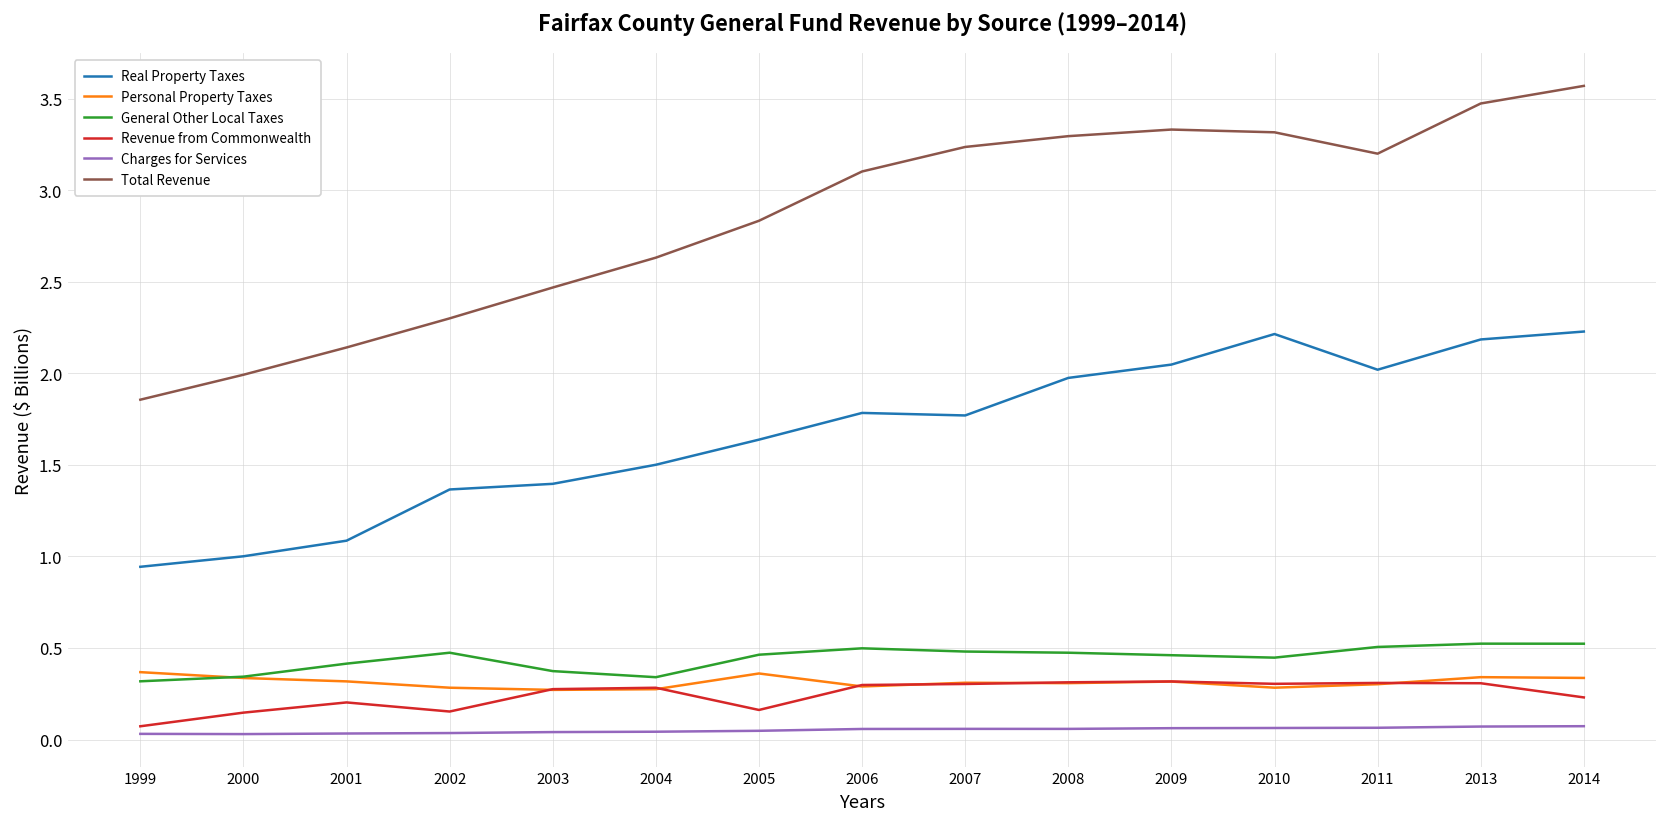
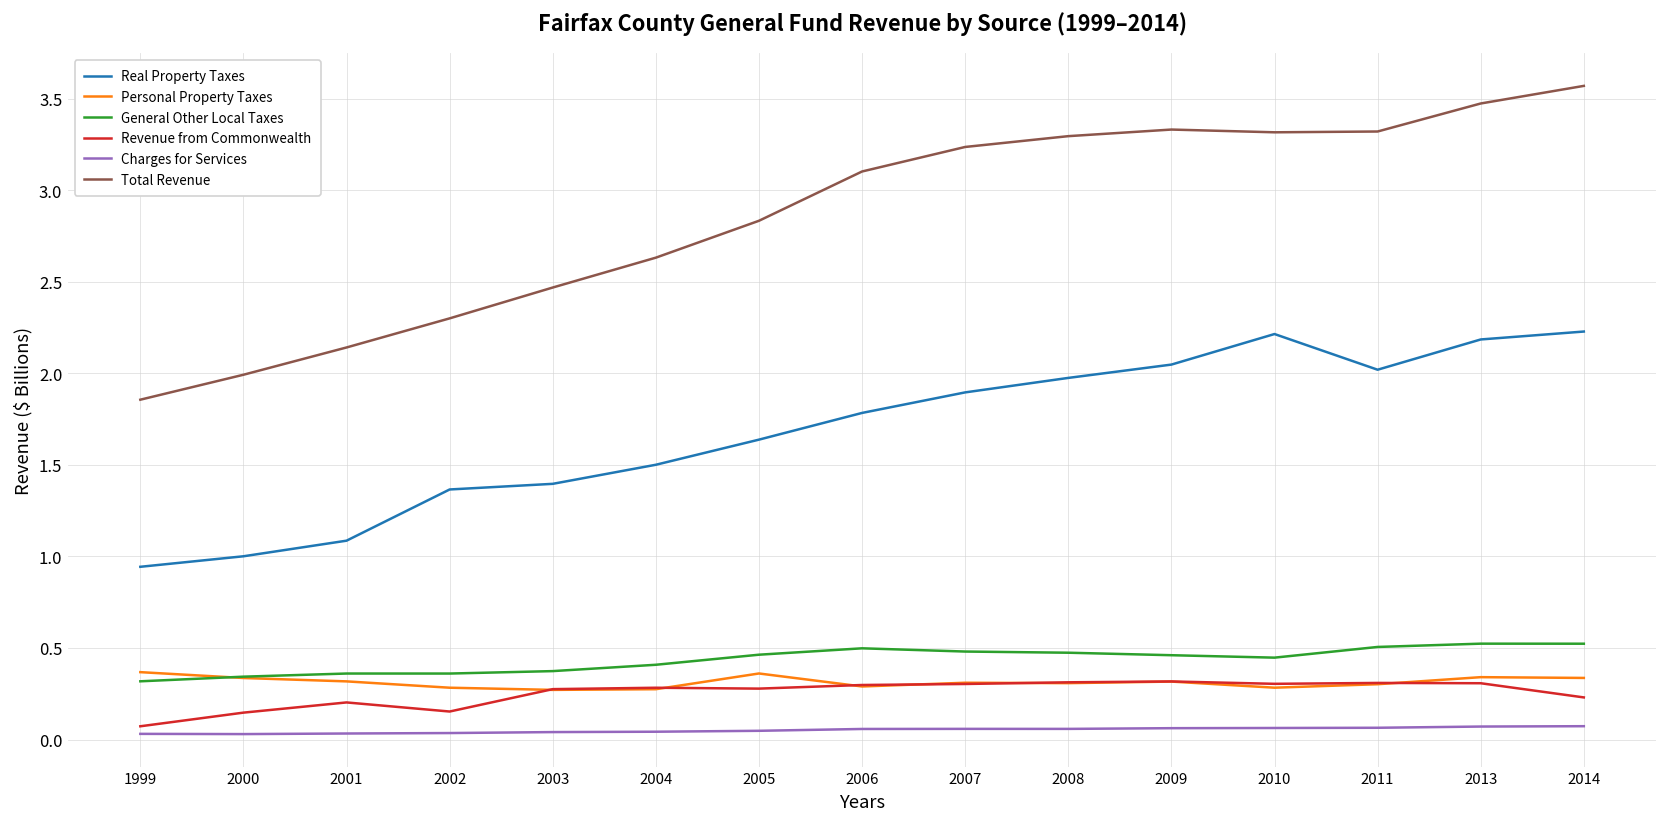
General Other Local Taxes, 2001: 0.41 -> 0.36
General Other Local Taxes, 2002: 0.47 -> 0.36
General Other Local Taxes, 2004: 0.34 -> 0.41
Revenue from Commonwealth, 2005: 0.16 -> 0.28
Real Property Taxes, 2007: 1.77 -> 1.90
Total Revenue, 2011: 3.20 -> 3.32
